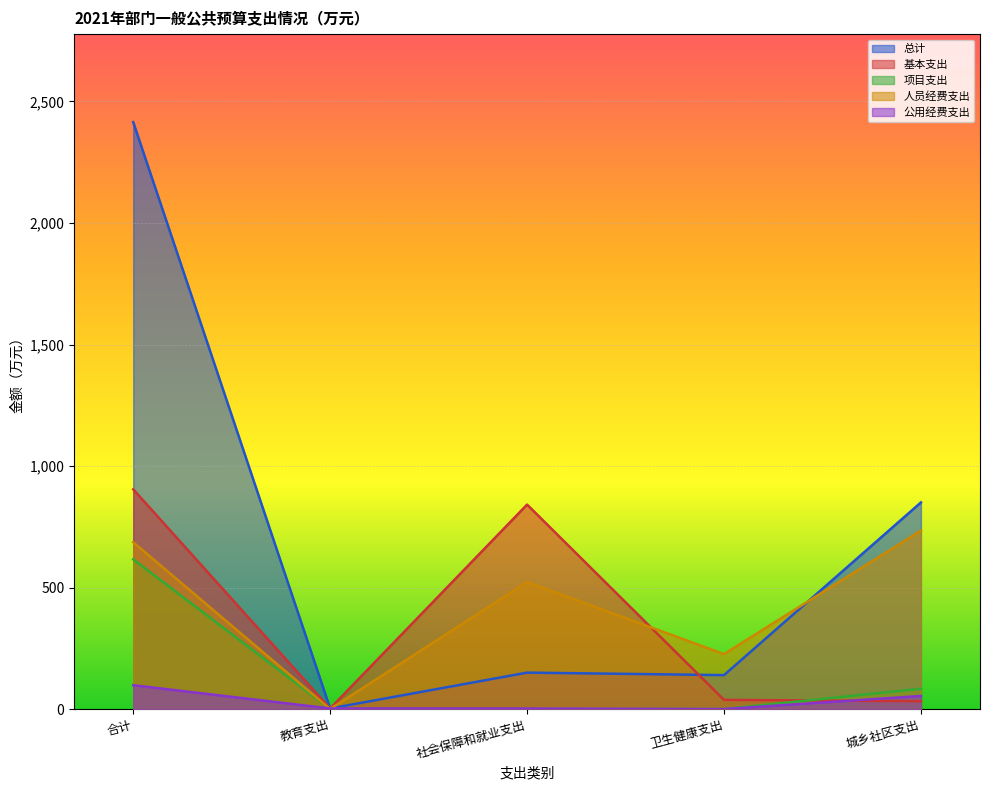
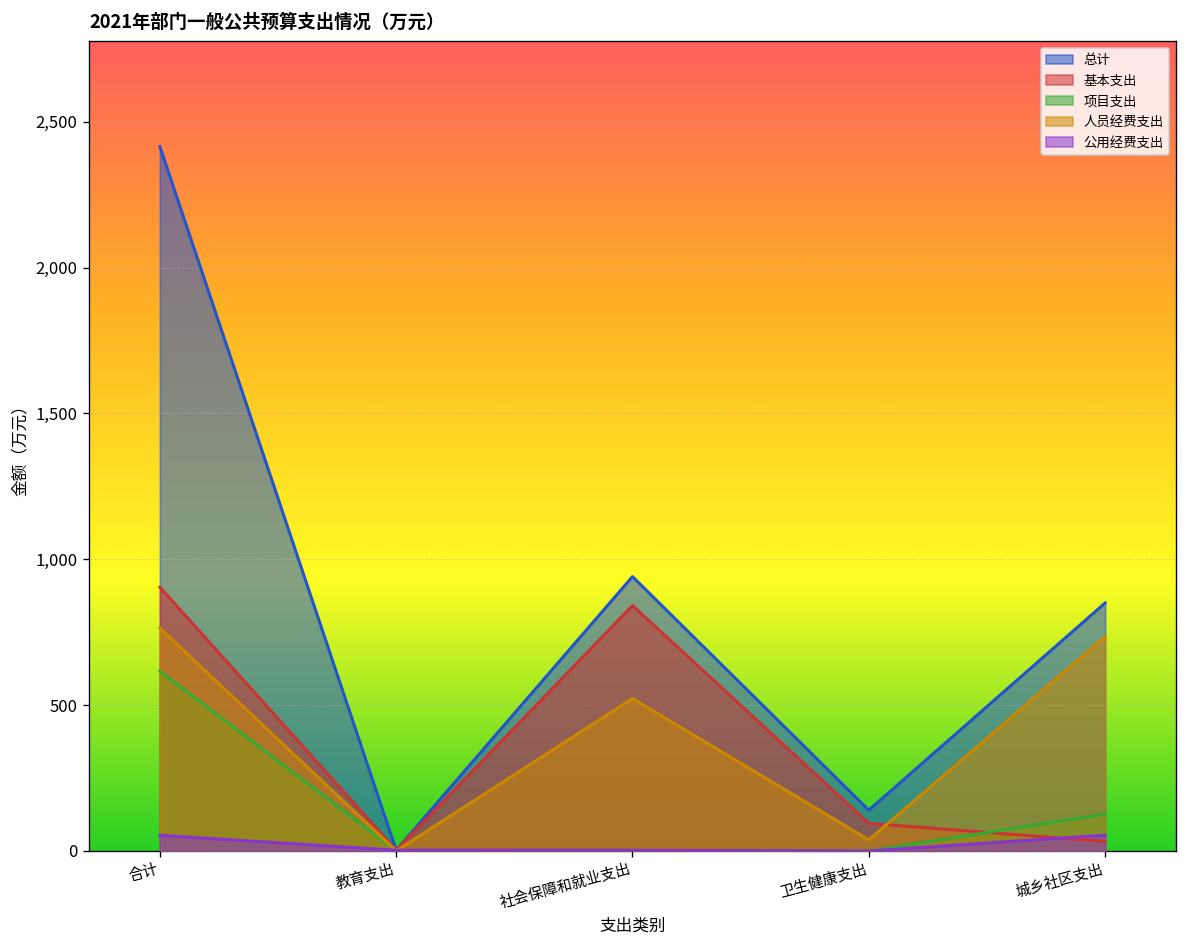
人员经费支出, 合计: 690 -> 760
公用经费支出, 合计: 100 -> 50
总计, 社会保障和就业支出: 150 -> 940
基本支出, 卫生健康支出: 40 -> 90
人员经费支出, 卫生健康支出: 230 -> 40
项目支出, 城乡社区支出: 80 -> 130
